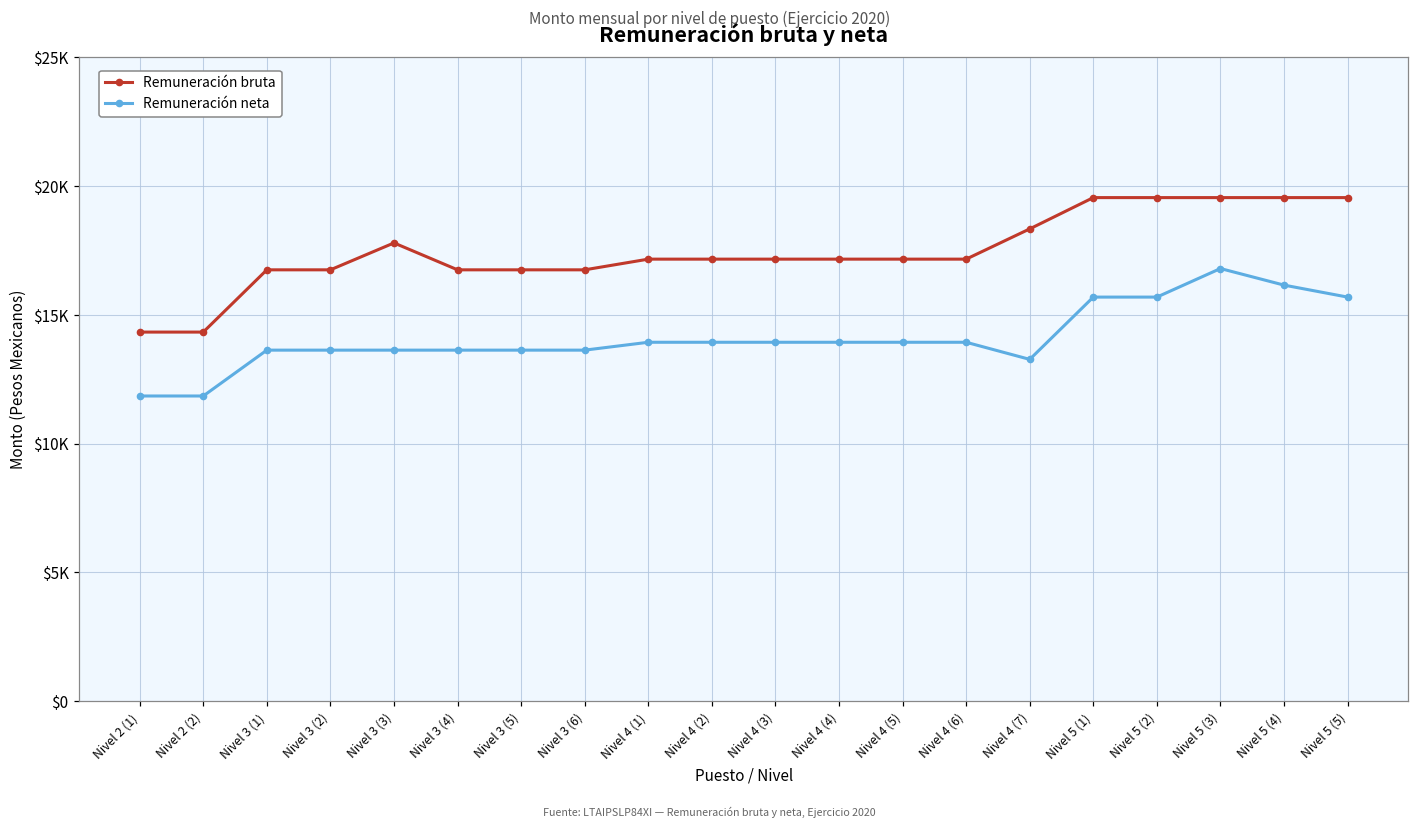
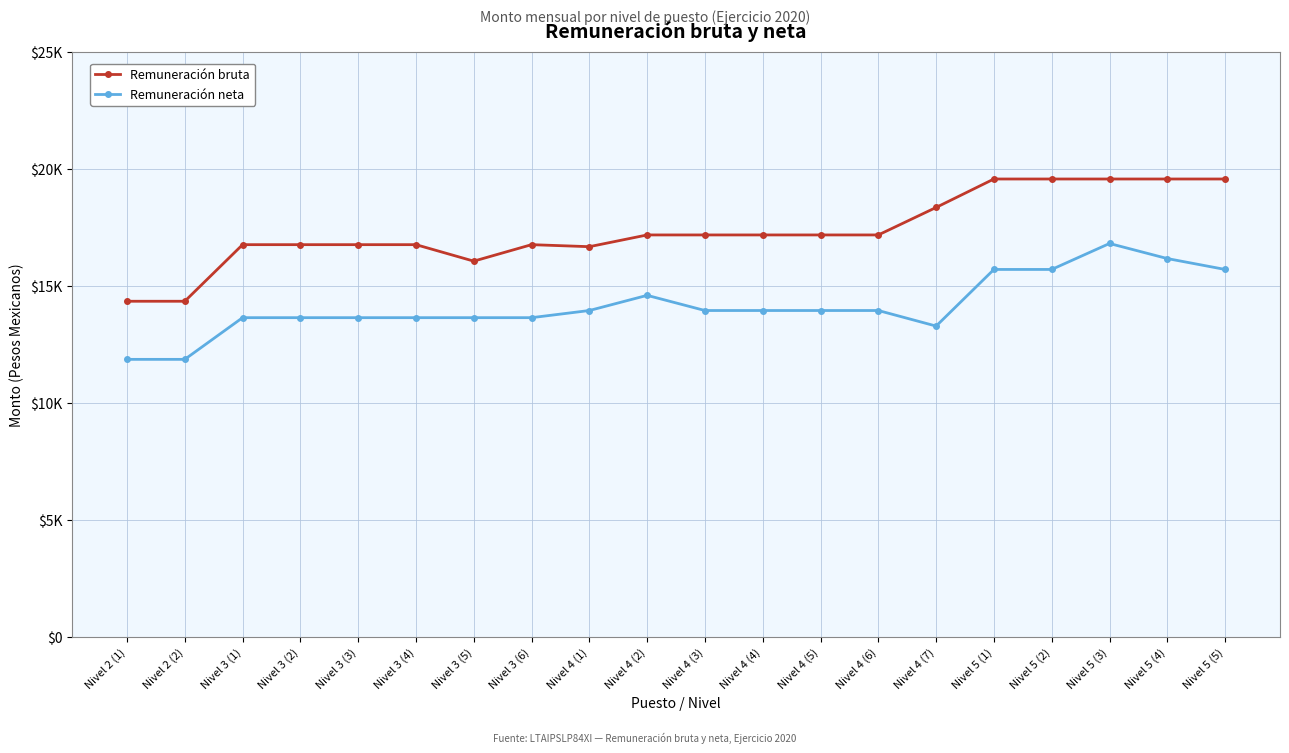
Remuneración bruta, Nivel 3 (3): $17800 -> $16800
Remuneración bruta, Nivel 3 (5): $16800 -> $16000
Remuneración bruta, Nivel 4 (1): $17200 -> $16700
Remuneración neta, Nivel 4 (2): $13900 -> $14600
